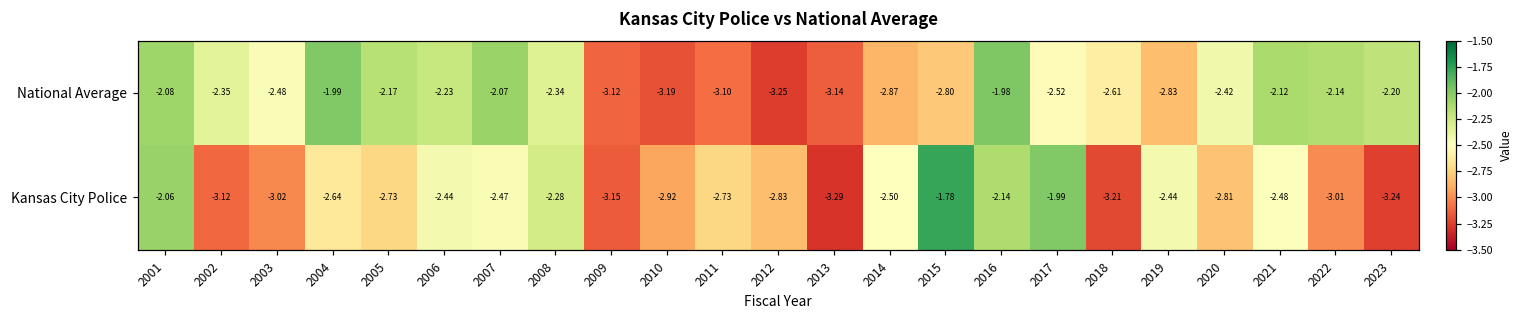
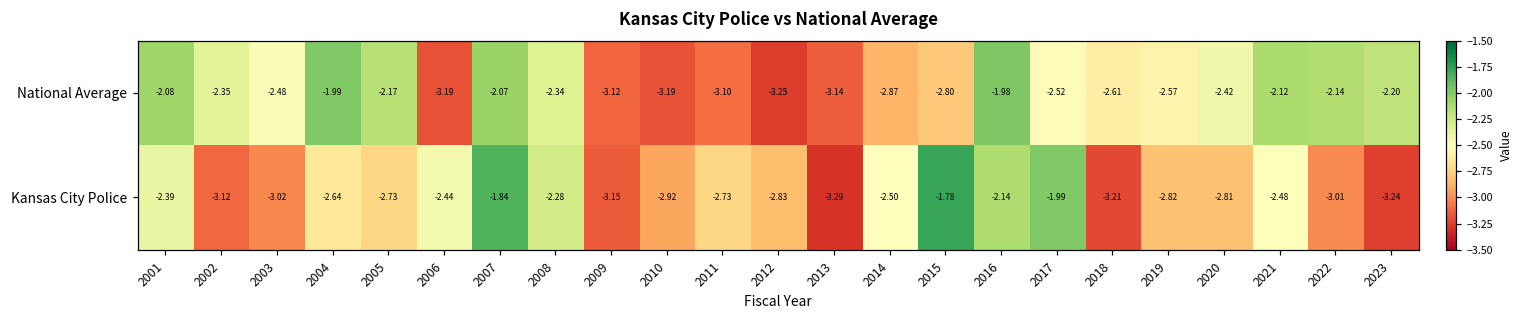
National Average, 2006: -2.23 -> -3.19
National Average, 2019: -2.83 -> -2.57
Kansas City Police, 2001: -2.06 -> -2.39
Kansas City Police, 2007: -2.47 -> -1.84
Kansas City Police, 2019: -2.44 -> -2.82
